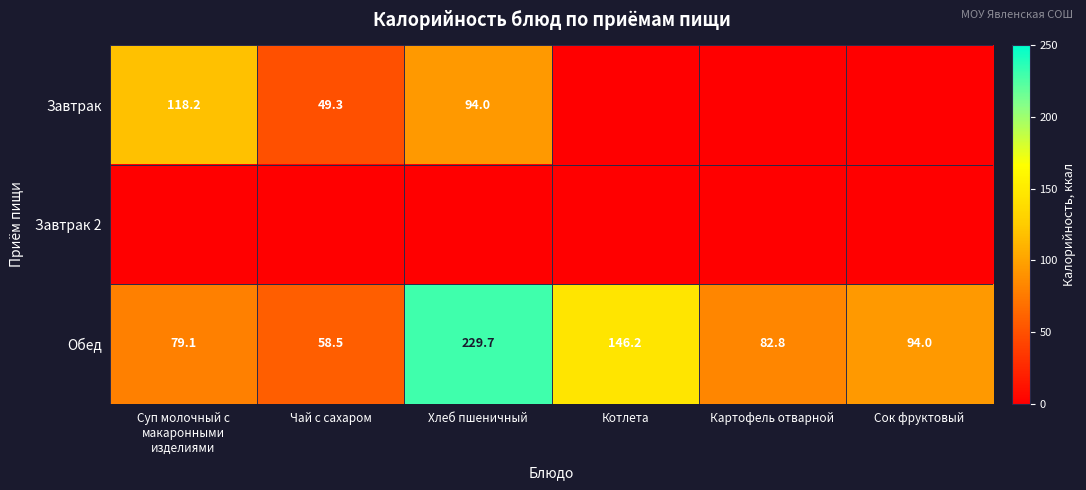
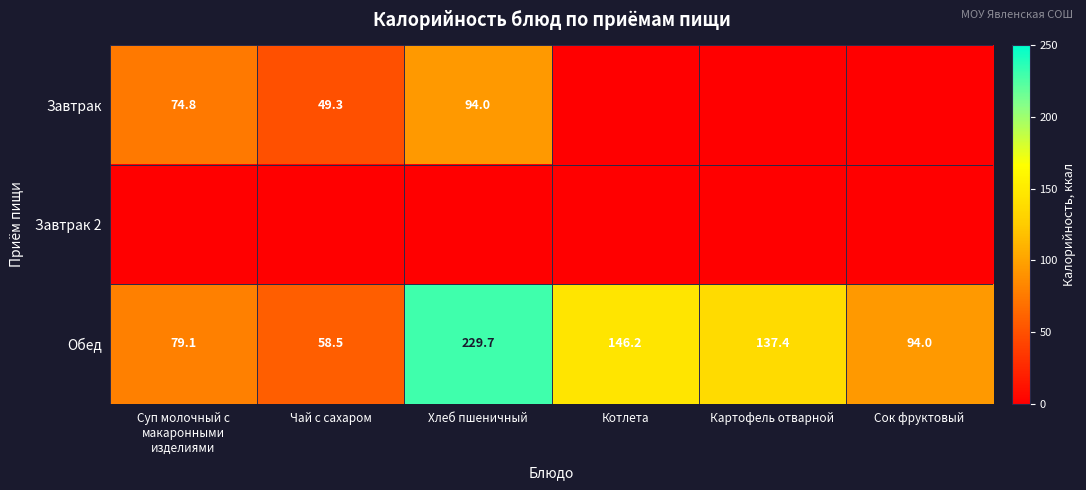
Завтрак, Суп молочный с макаронными изделиями: 118.2 -> 74.8
Обед, Картофель отварной: 82.8 -> 137.4
